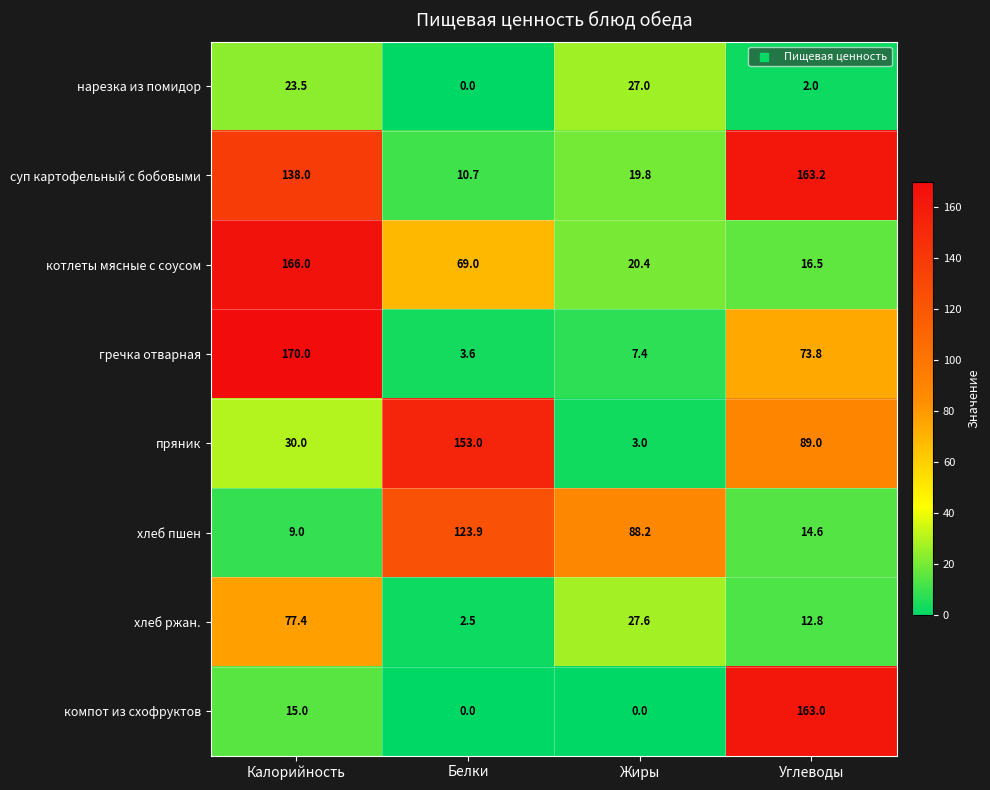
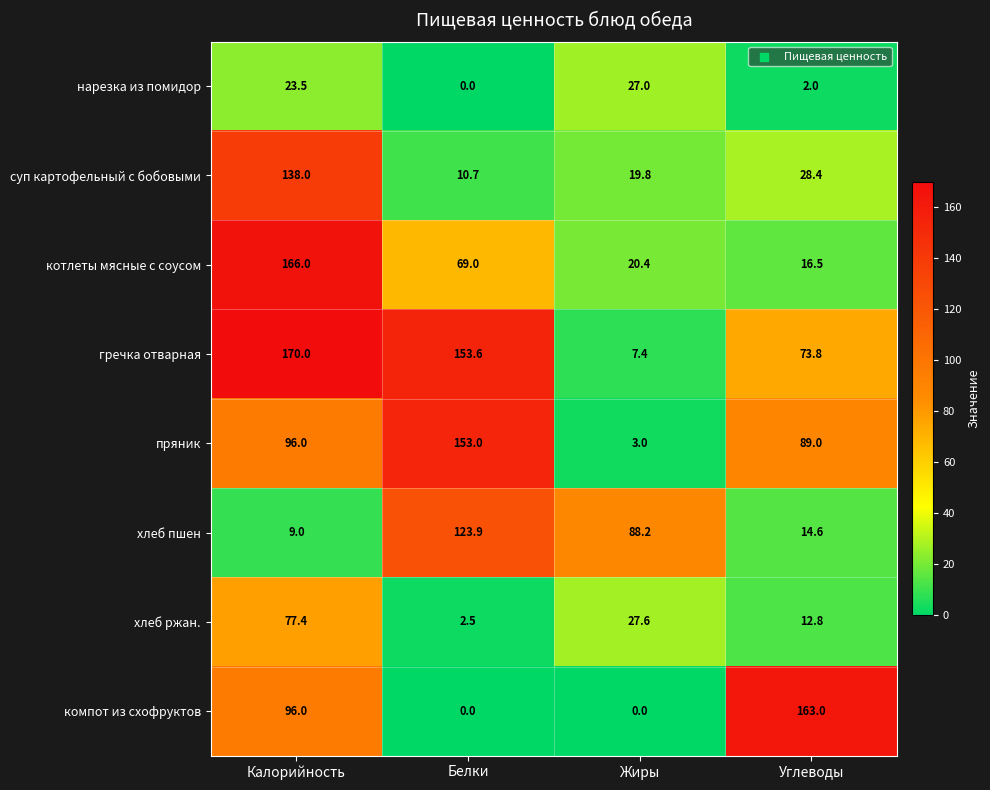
суп картофельный с бобовыми, Углеводы: 163.2 -> 28.4
гречка отварная, Белки: 3.6 -> 153.6
пряник, Калорийность: 30.0 -> 96.0
компот из схофруктов, Калорийность: 15.0 -> 96.0
